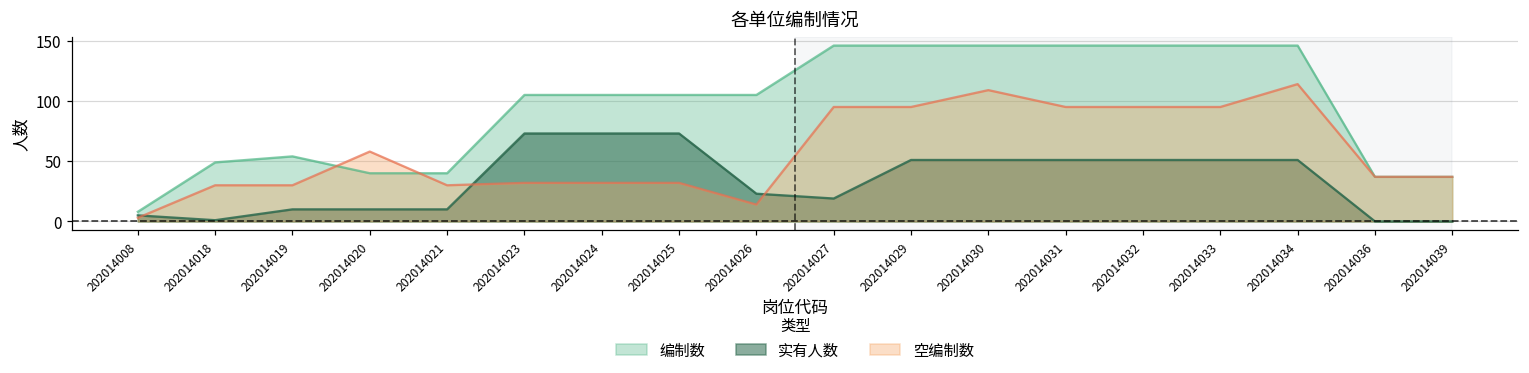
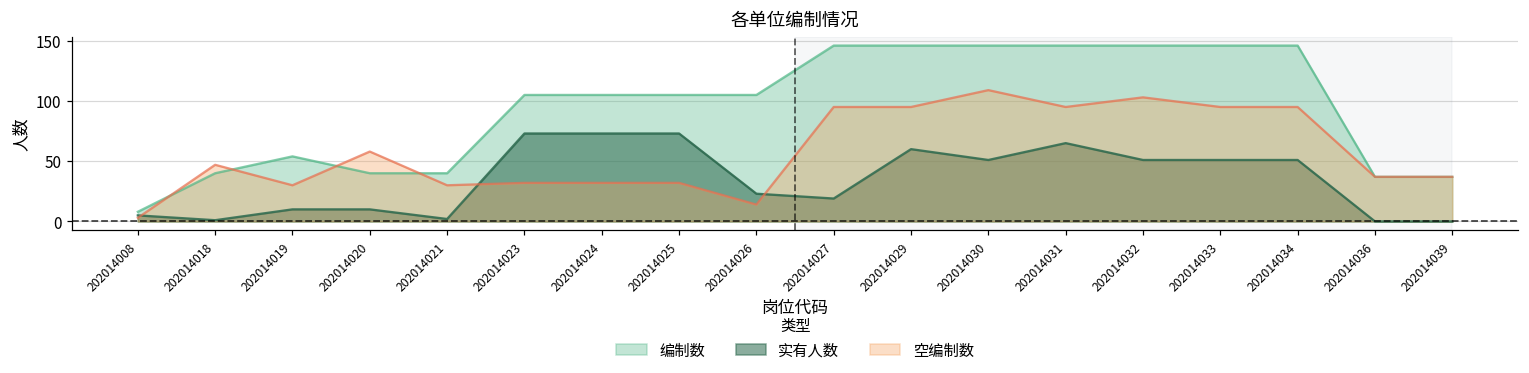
编制数, 202014018: 49 -> 40
空编制数, 202014018: 30 -> 47
实有人数, 202014021: 10 -> 2
实有人数, 202014029: 51 -> 60
实有人数, 202014031: 51 -> 65
空编制数, 202014032: 95 -> 103
空编制数, 202014034: 114 -> 95
